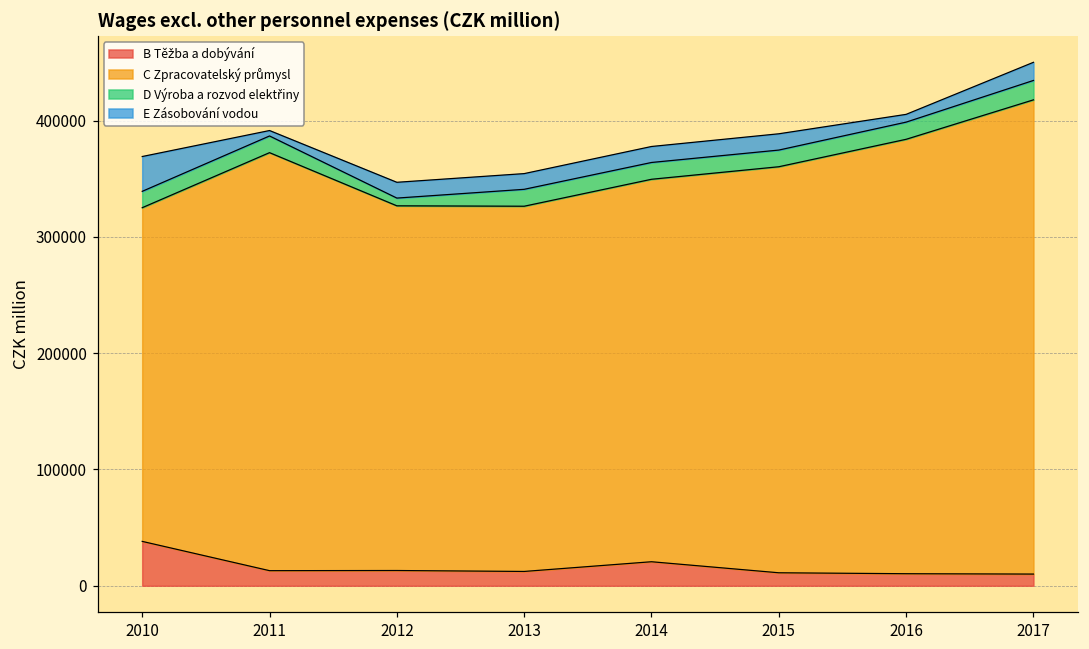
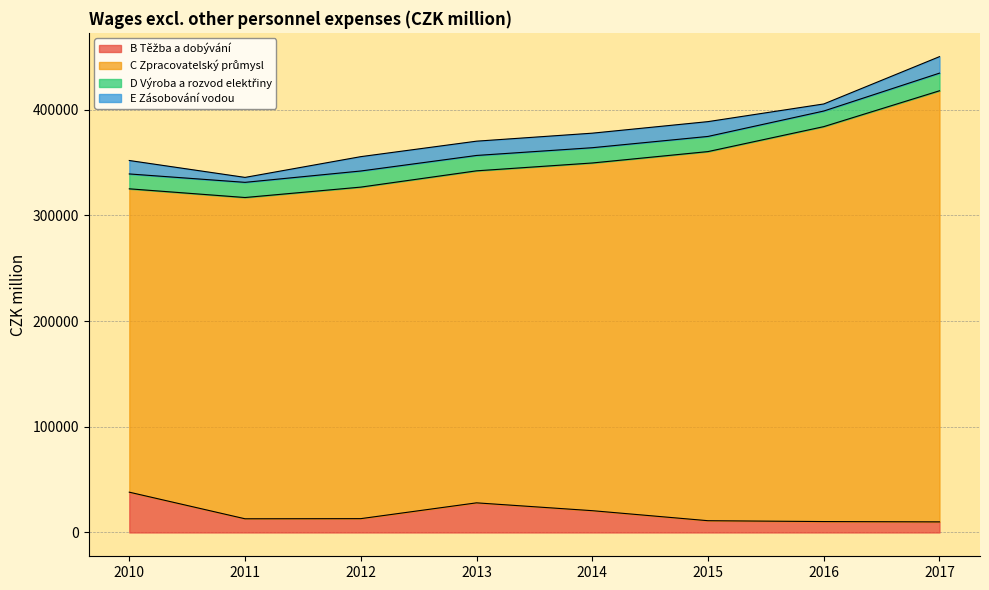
E Zásobování vodou, 2010: 30000 -> 13000
C Zpracovatelský průmysl, 2011: 359000 -> 304000
D Výroba a rozvod elektřiny, 2012: 7000 -> 15000
B Těžba a dobývání, 2013: 12000 -> 28000
